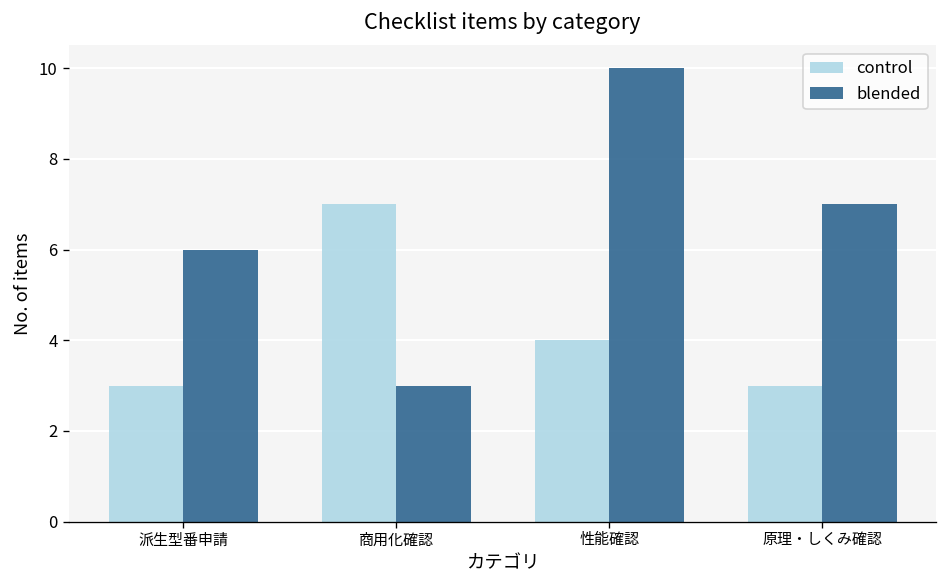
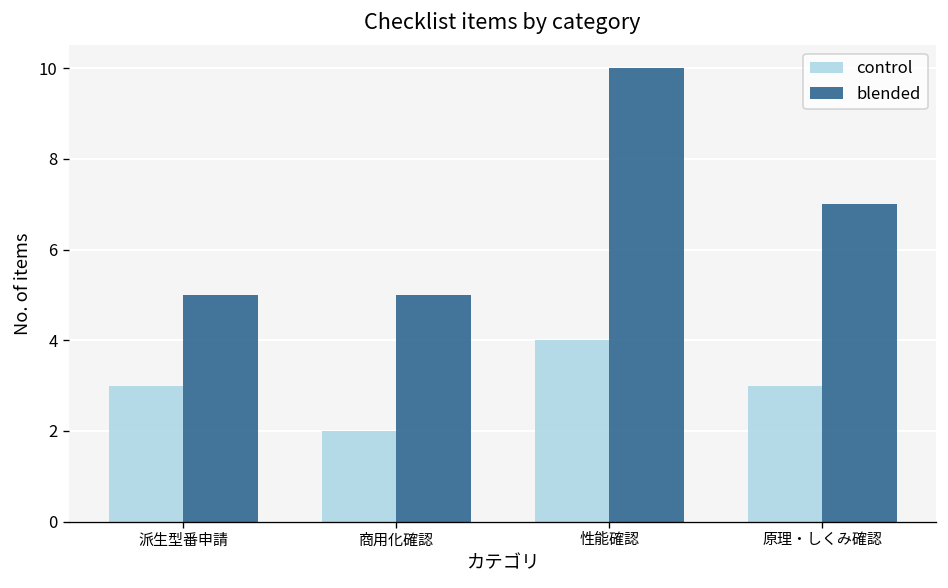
blended, 派生型番申請: 6 -> 5
control, 商用化確認: 7 -> 2
blended, 商用化確認: 3 -> 5
